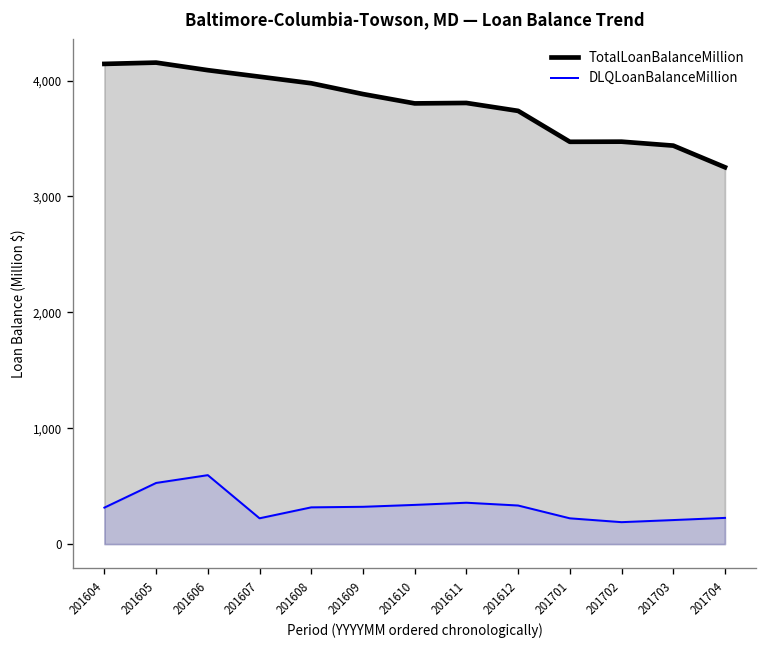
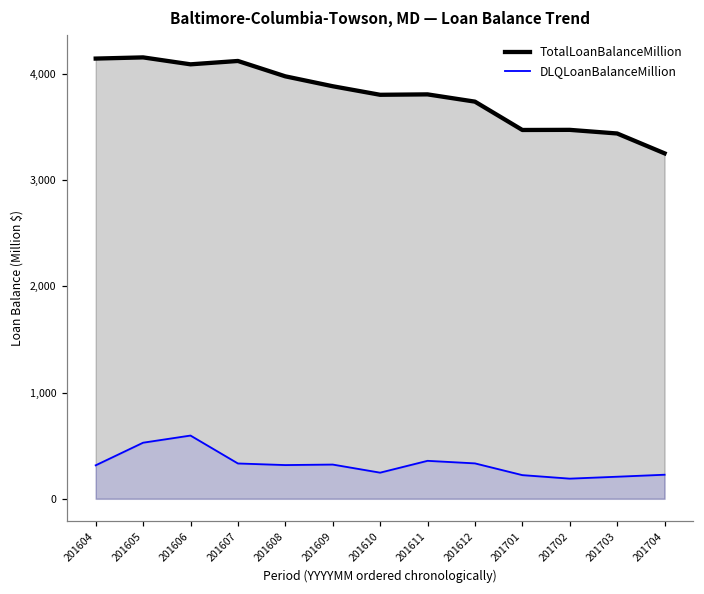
TotalLoanBalanceMillion, 201607: 4,000 -> 4,100
DLQLoanBalanceMillion, 201607: 200 -> 300
DLQLoanBalanceMillion, 201610: 300 -> 200
